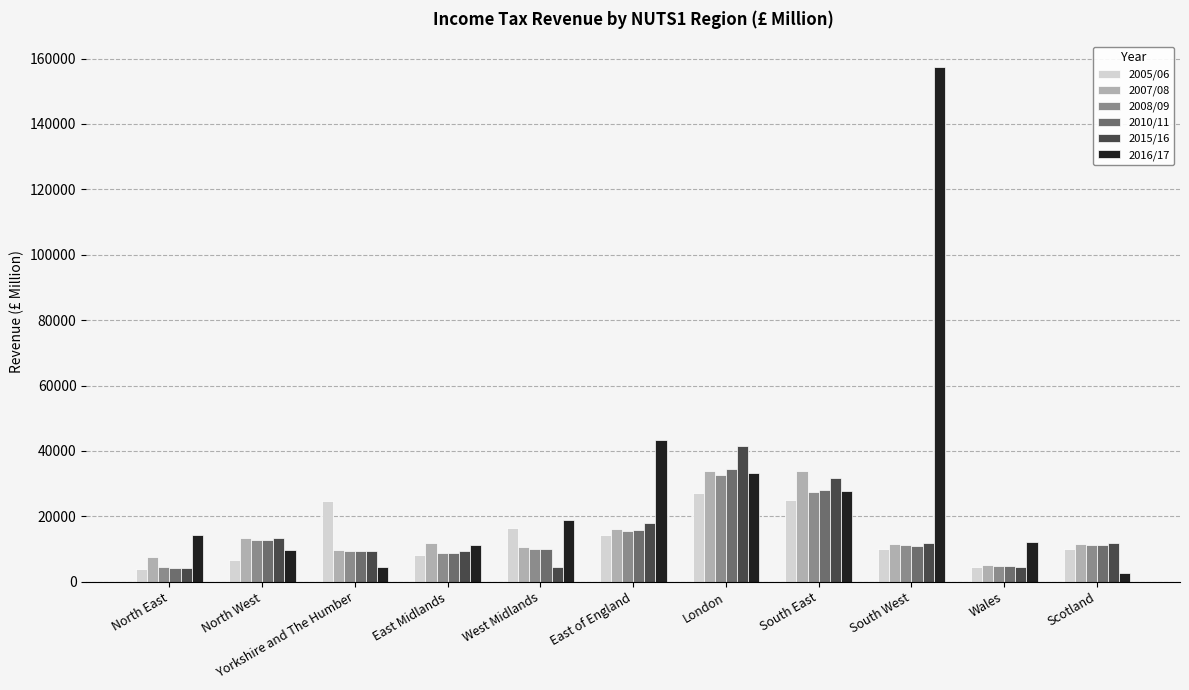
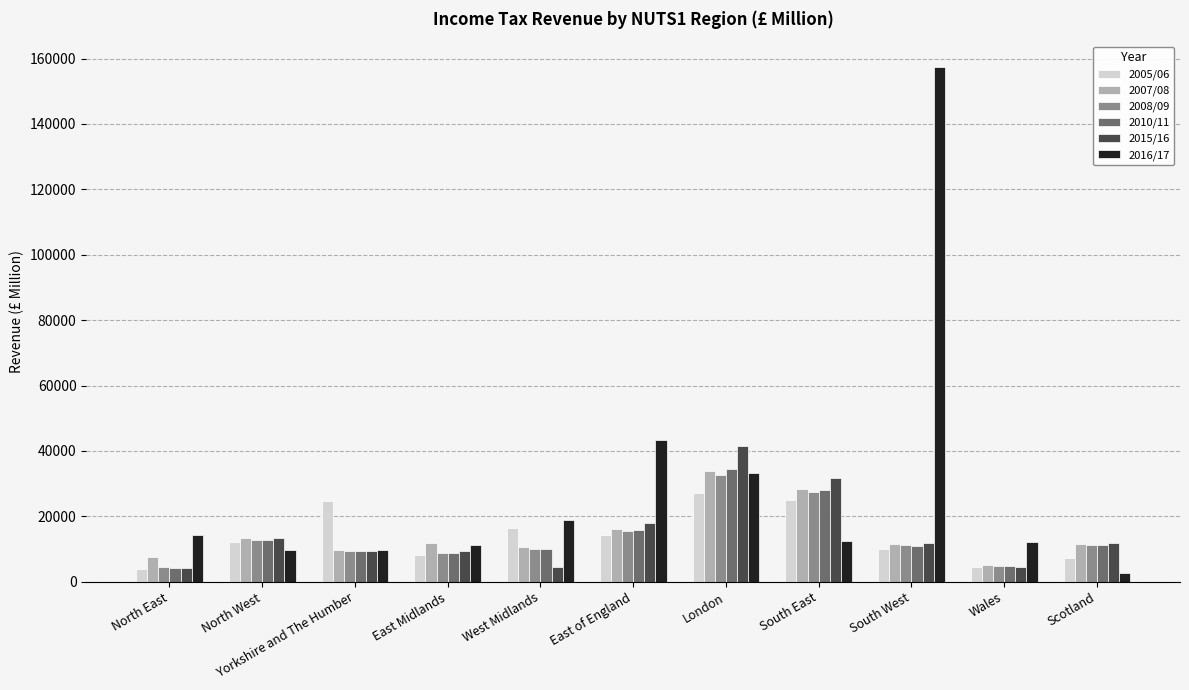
2005/06, North West: 7000 -> 12000
2016/17, Yorkshire and The Humber: 5000 -> 10000
2007/08, South East: 34000 -> 28000
2016/17, South East: 28000 -> 13000
2005/06, Scotland: 10000 -> 7000
